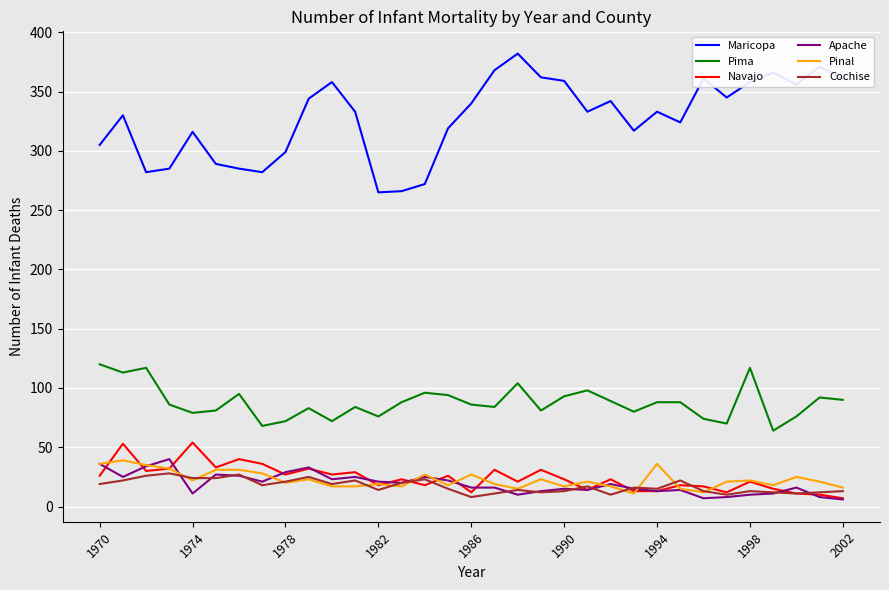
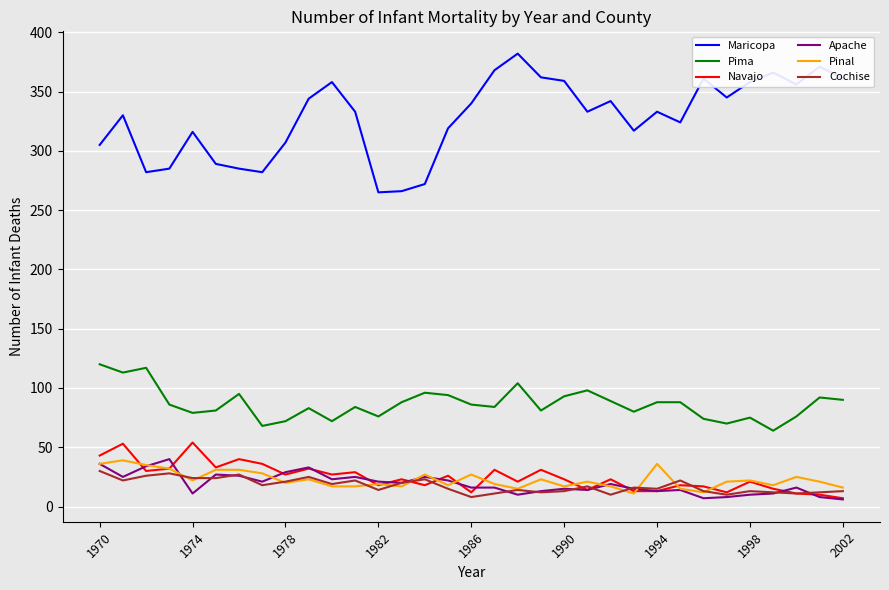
Navajo, 1970: 26 -> 43
Cochise, 1970: 19 -> 30
Maricopa, 1978: 299 -> 307
Pima, 1998: 117 -> 75
